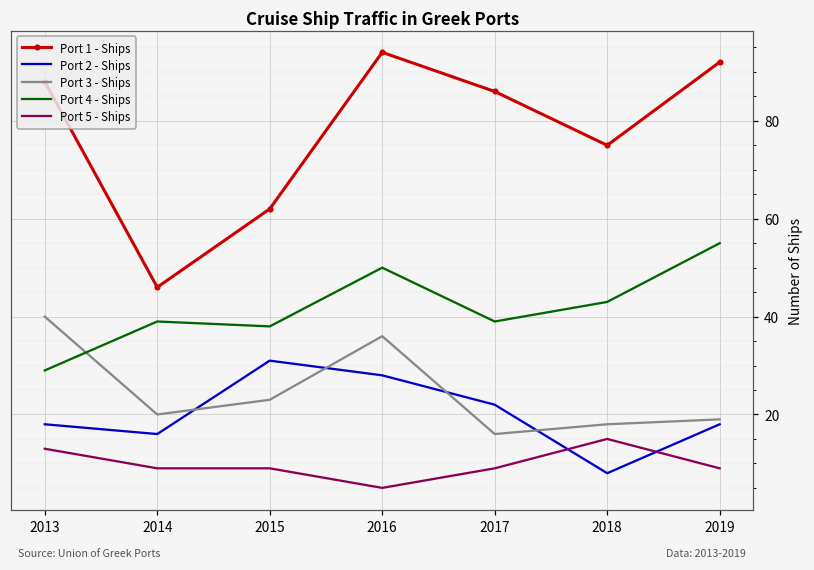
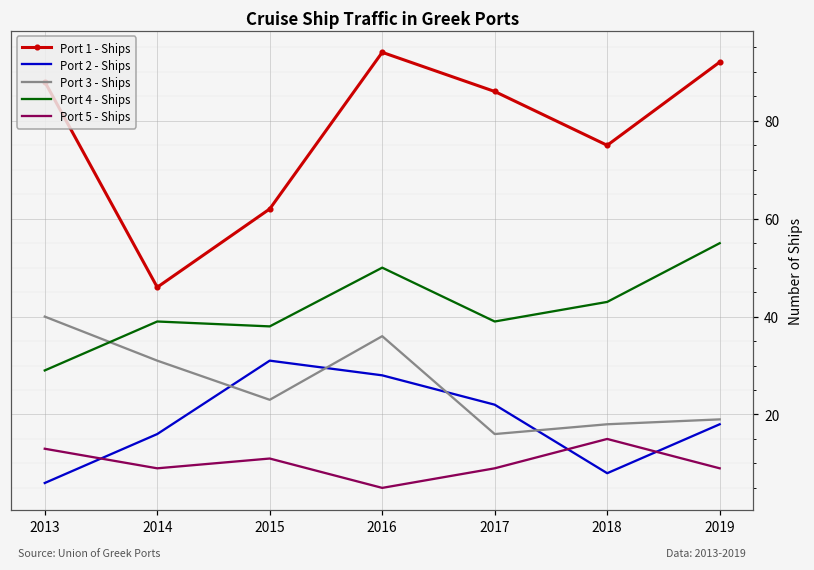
Port 2 - Ships, 2013: 18 -> 6
Port 3 - Ships, 2014: 20 -> 31
Port 5 - Ships, 2015: 9 -> 11
